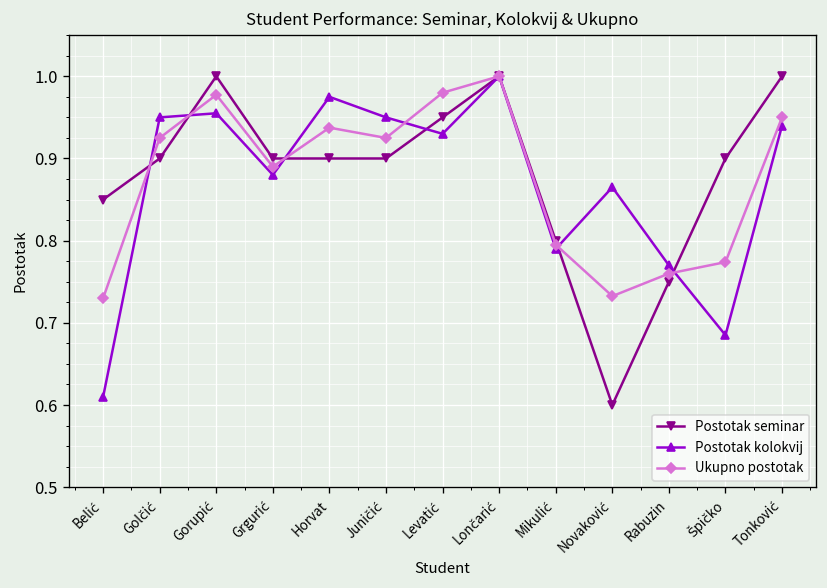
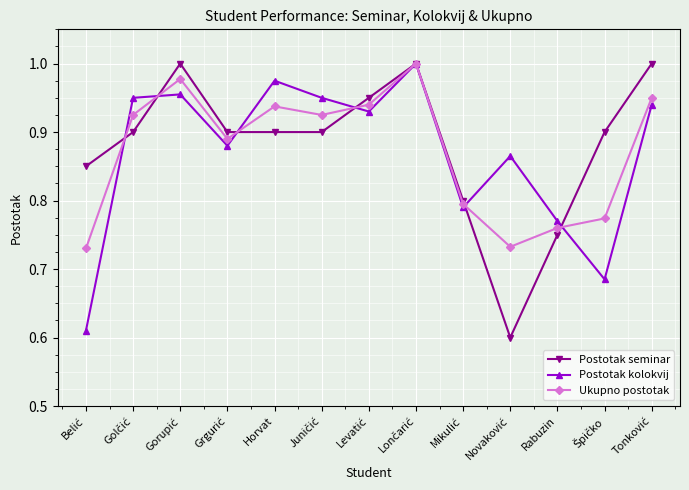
Ukupno postotak, Levatić: 0.98 -> 0.94
